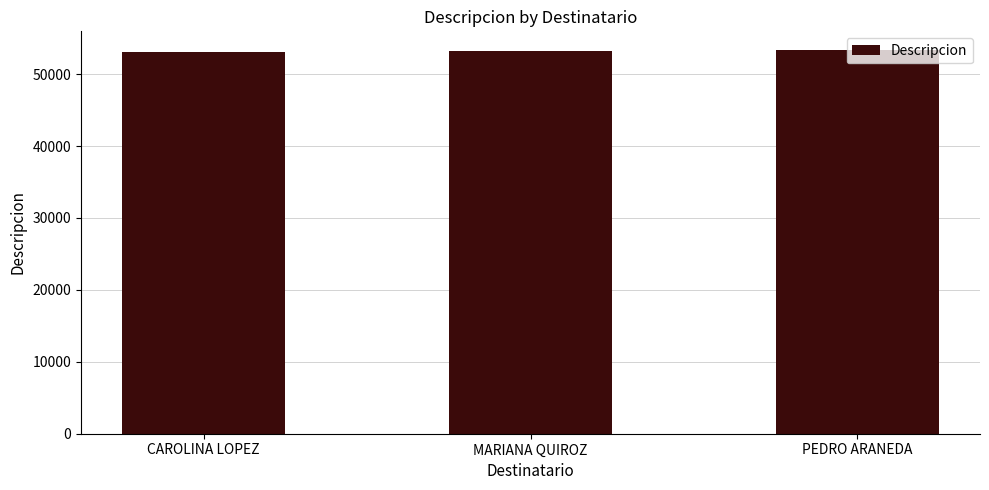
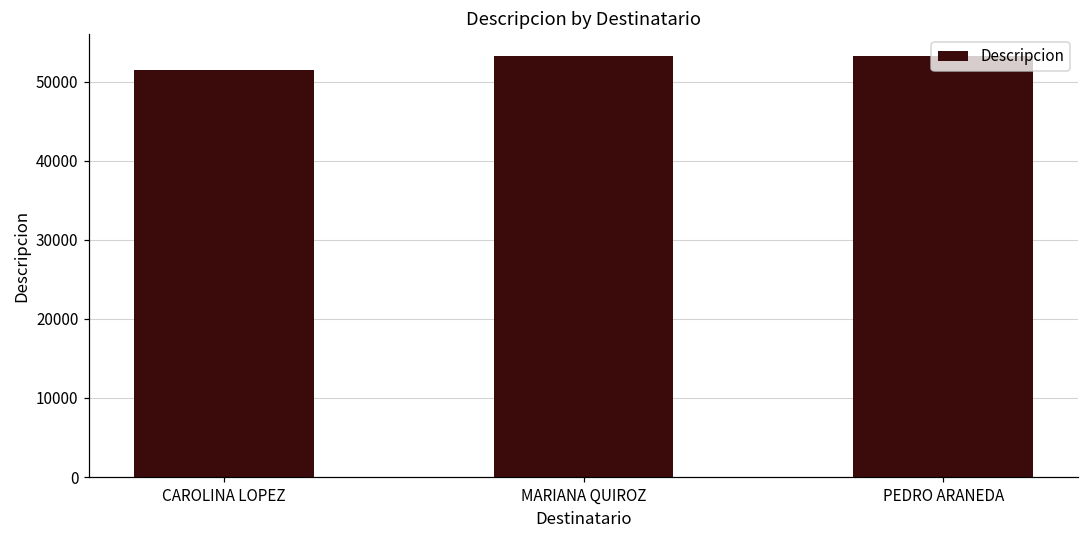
CAROLINA LOPEZ: 53000 -> 51000
